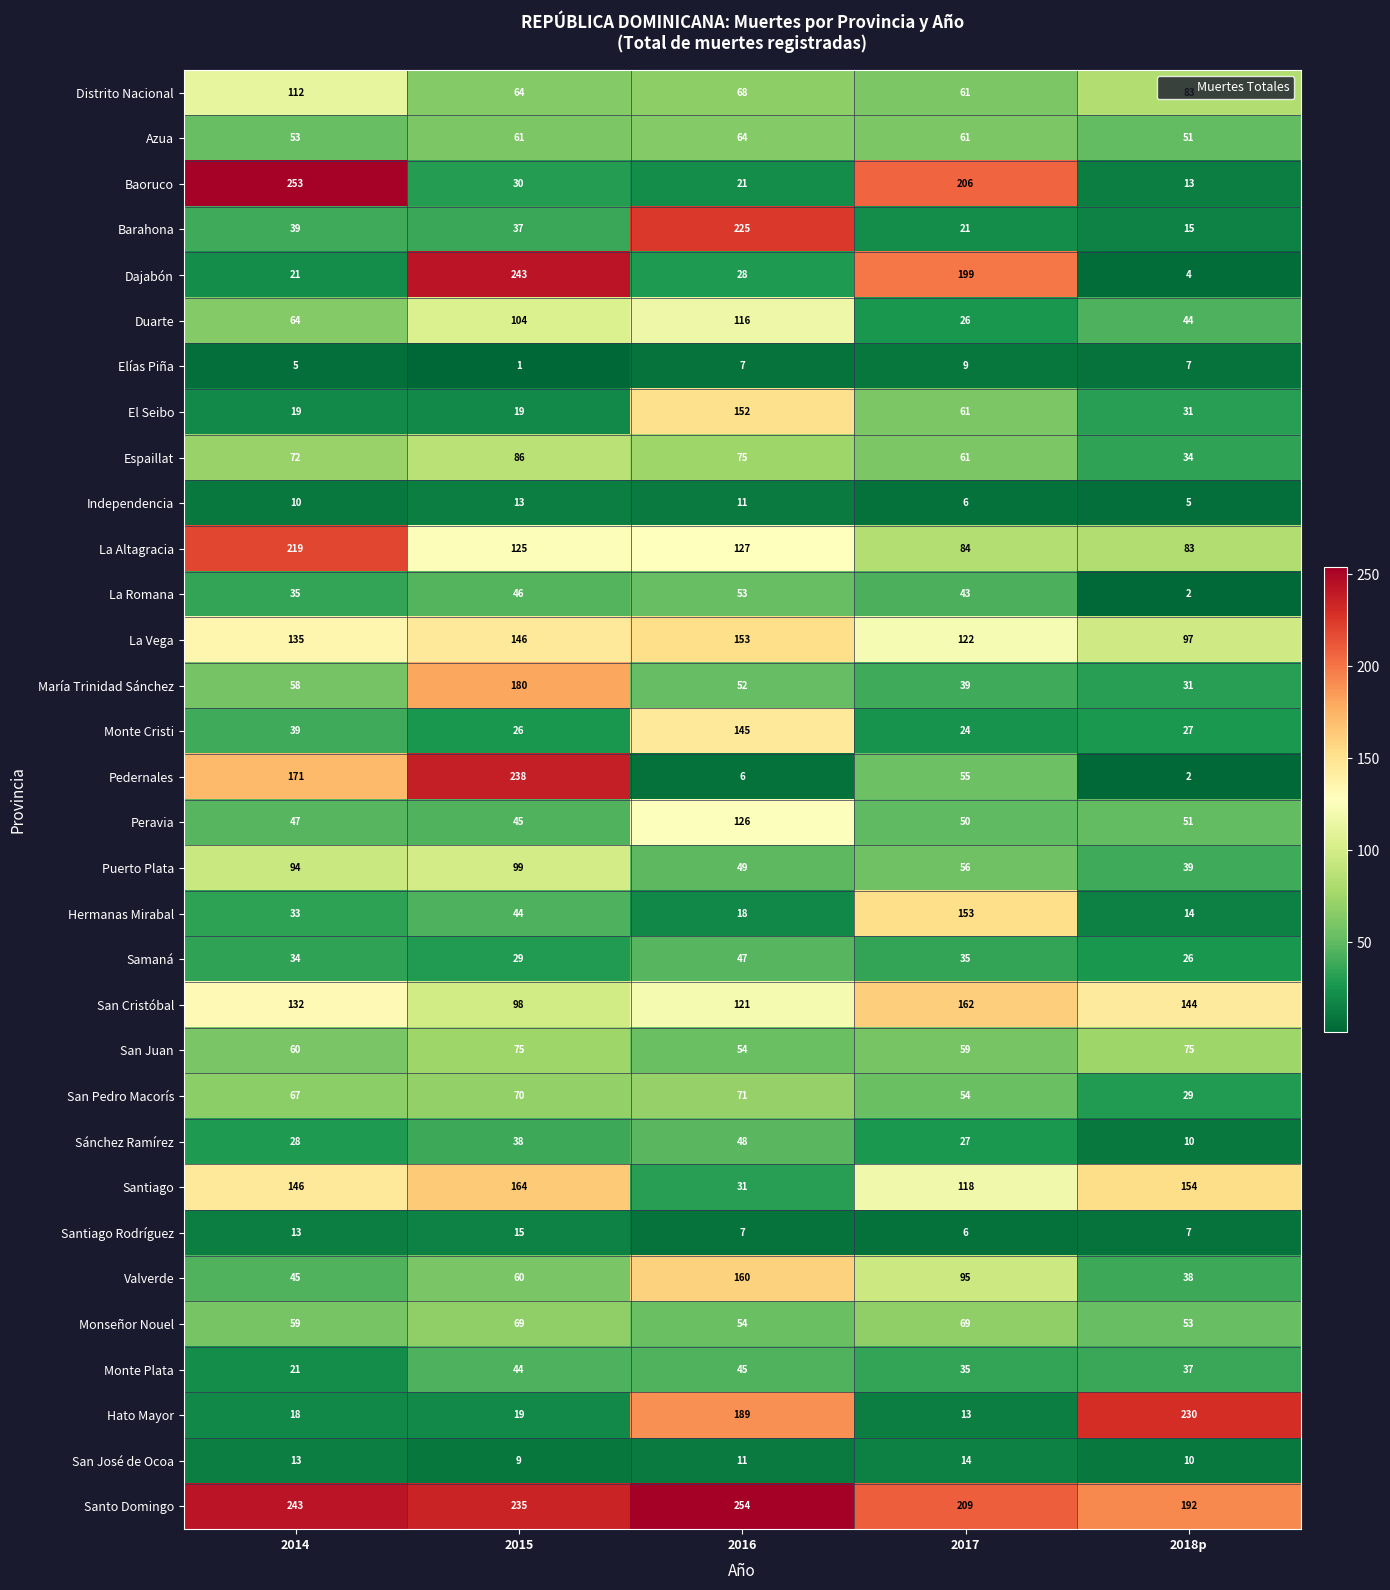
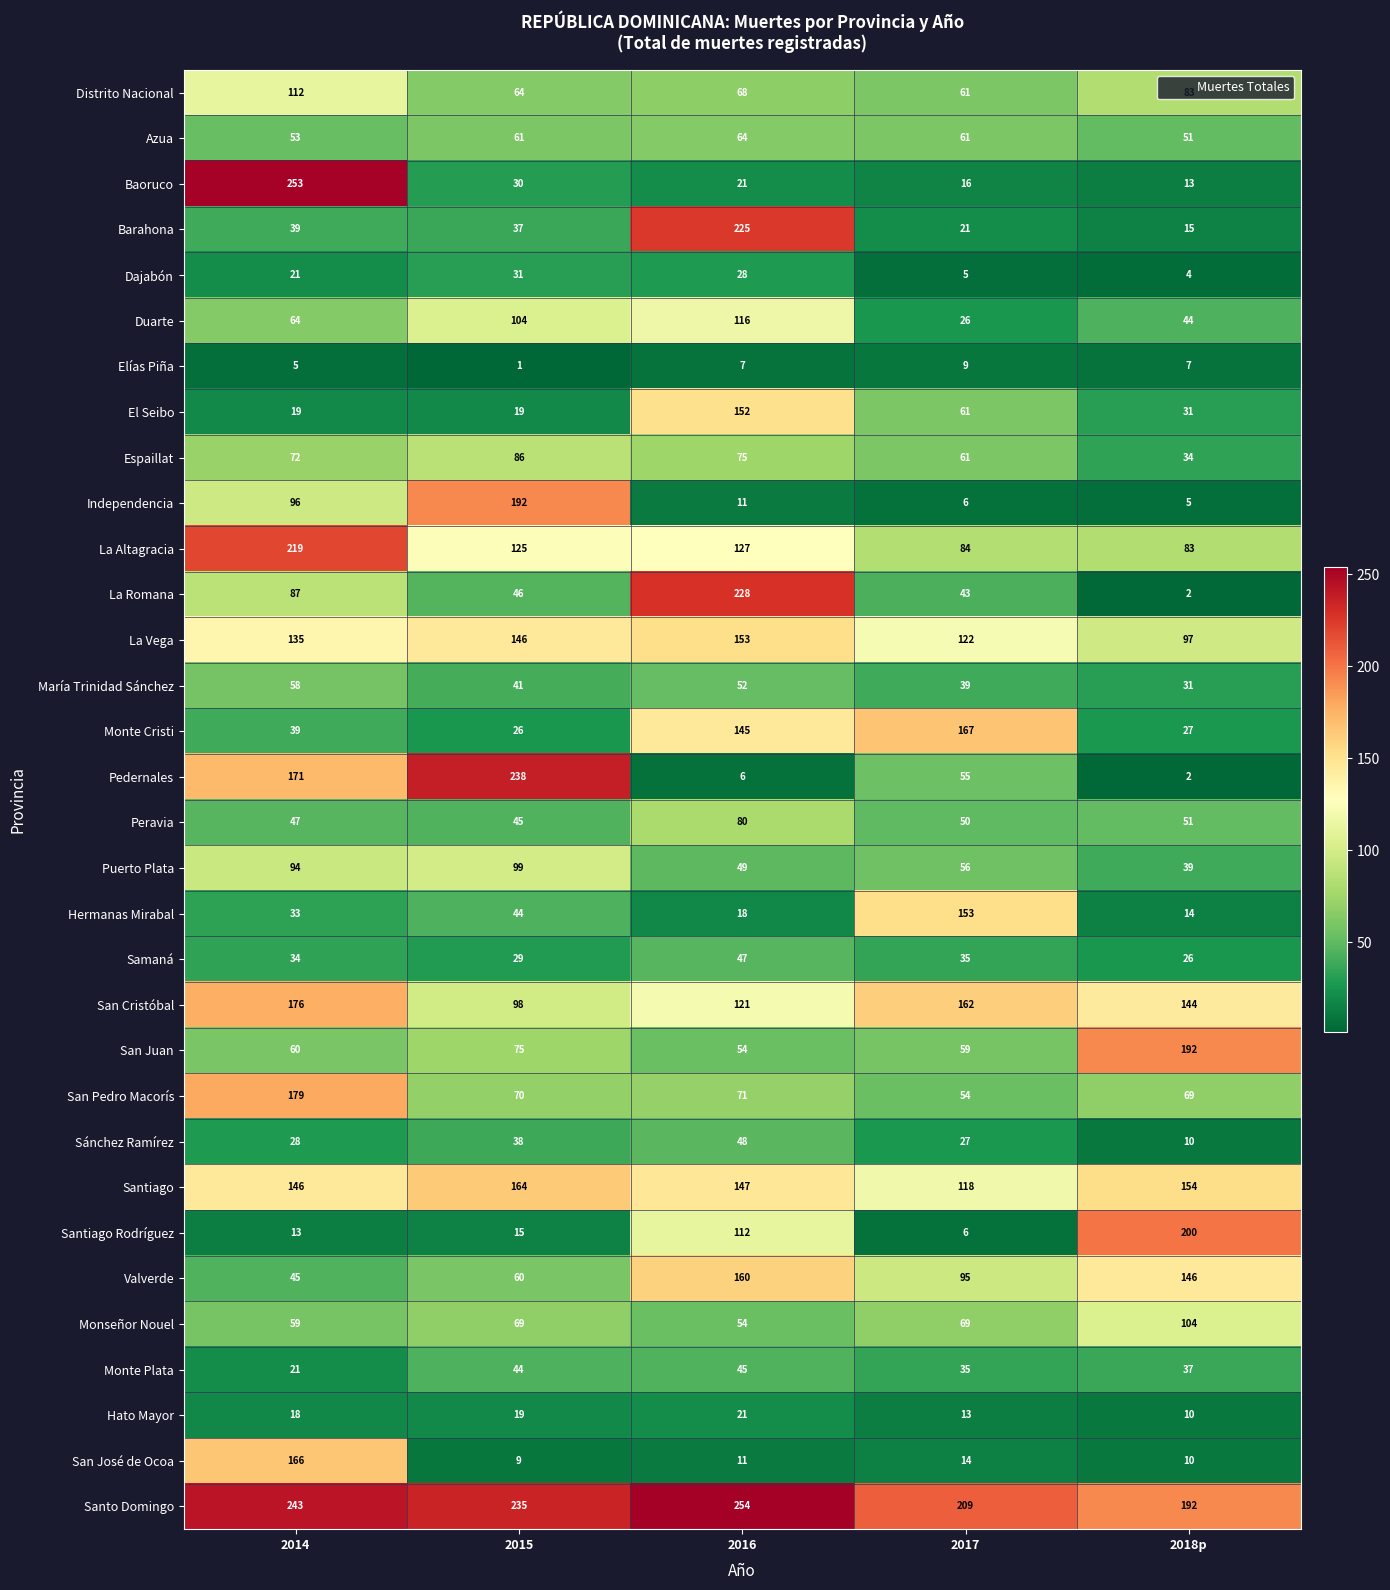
Baoruco, 2017: 206 -> 16
Dajabón, 2015: 243 -> 31
Dajabón, 2017: 199 -> 5
Independencia, 2014: 10 -> 96
Independencia, 2015: 13 -> 192
La Romana, 2014: 35 -> 87
La Romana, 2016: 53 -> 228
María Trinidad Sánchez, 2015: 180 -> 41
Monte Cristi, 2017: 24 -> 167
Peravia, 2016: 126 -> 80
San Cristóbal, 2014: 132 -> 176
San Juan, 2018p: 75 -> 192
San Pedro Macorís, 2014: 67 -> 179
San Pedro Macorís, 2018p: 29 -> 69
Santiago, 2016: 31 -> 147
Santiago Rodríguez, 2016: 7 -> 112
Santiago Rodríguez, 2018p: 7 -> 200
Valverde, 2018p: 38 -> 146
Monseñor Nouel, 2018p: 53 -> 104
Hato Mayor, 2016: 189 -> 21
Hato Mayor, 2018p: 230 -> 10
San José de Ocoa, 2014: 13 -> 166
